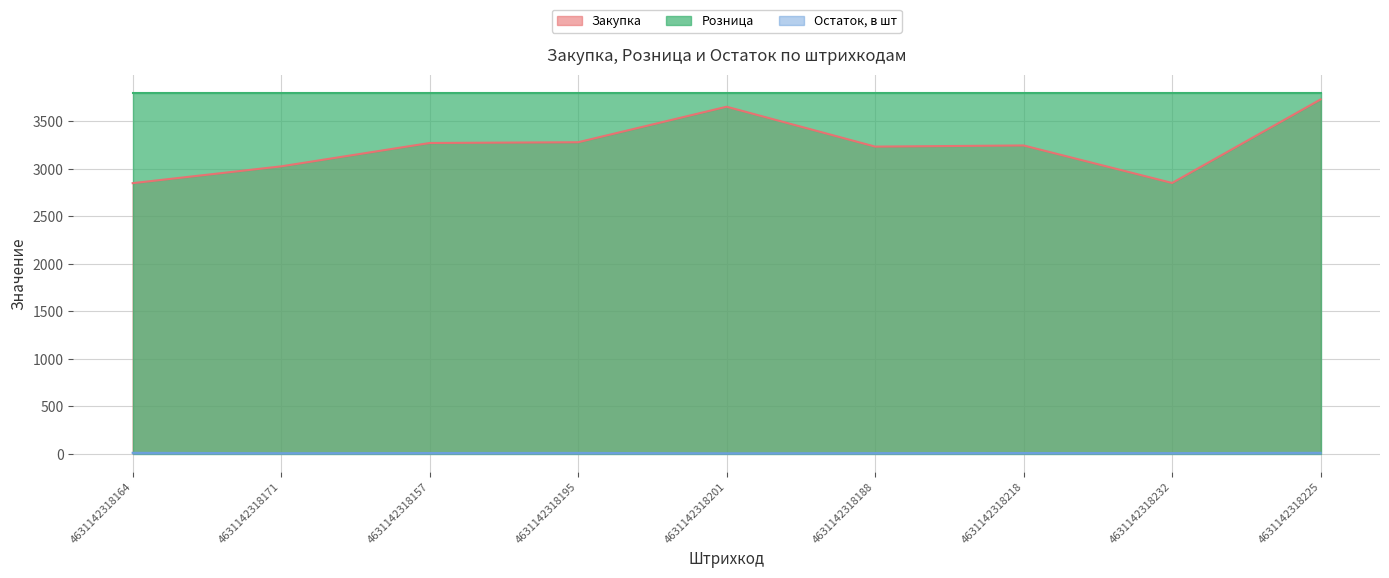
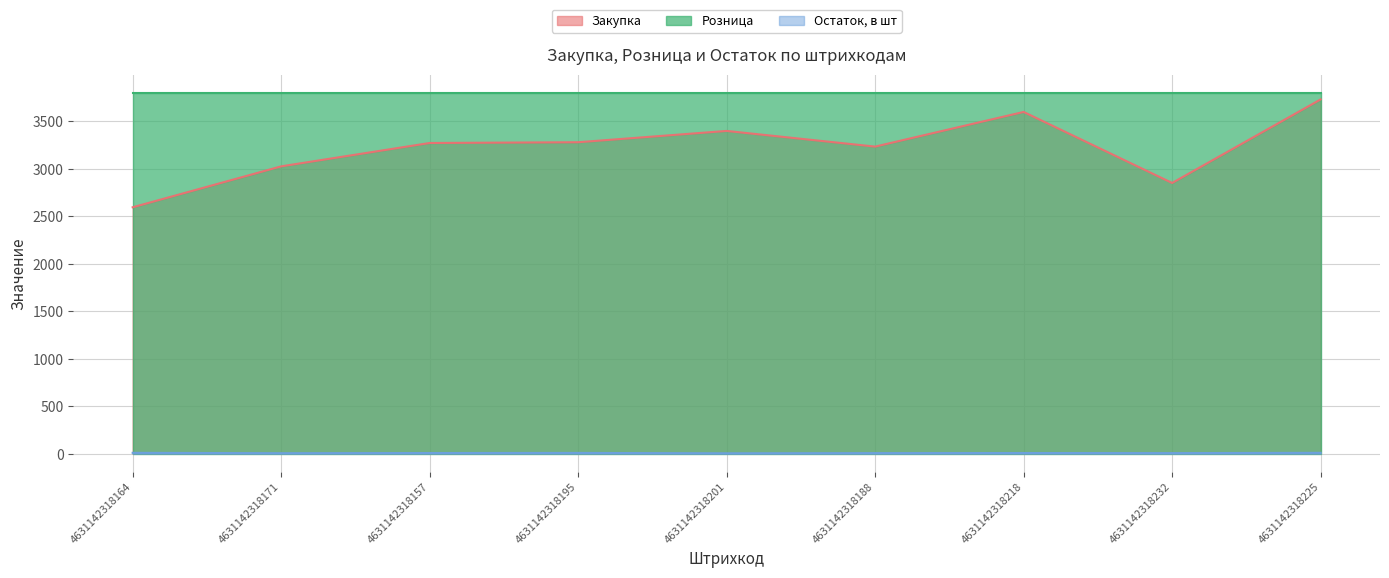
Закупка, 4631142318164: 2900 -> 2600
Закупка, 4631142318201: 3700 -> 3400
Закупка, 4631142318218: 3200 -> 3600
